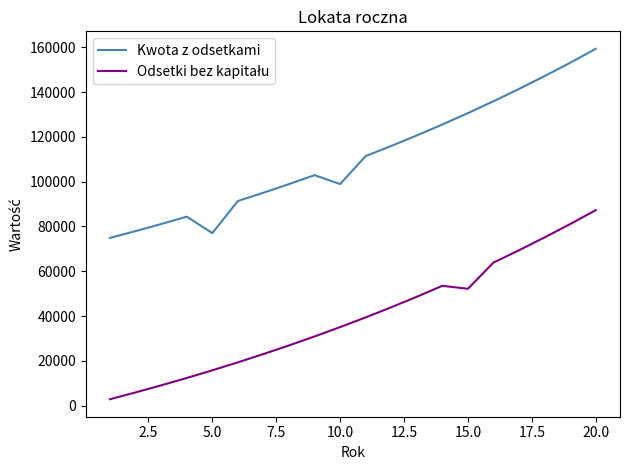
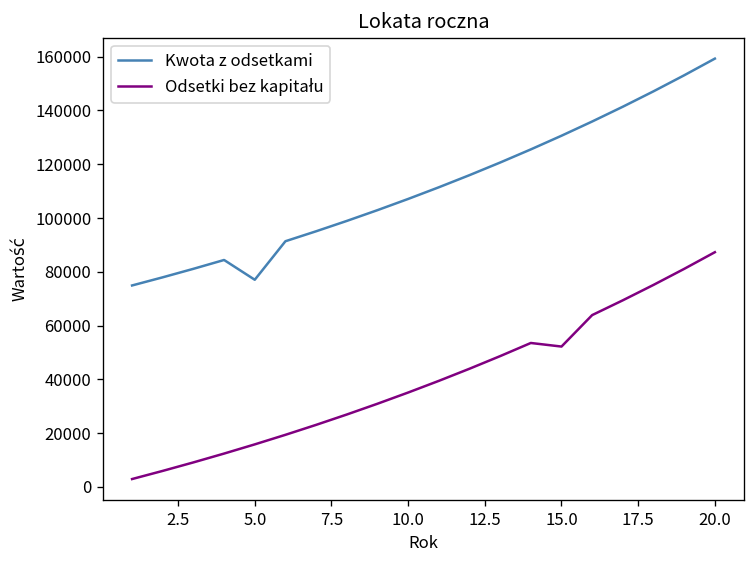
Kwota z odsetkami, 10.0: 99000 -> 107000
